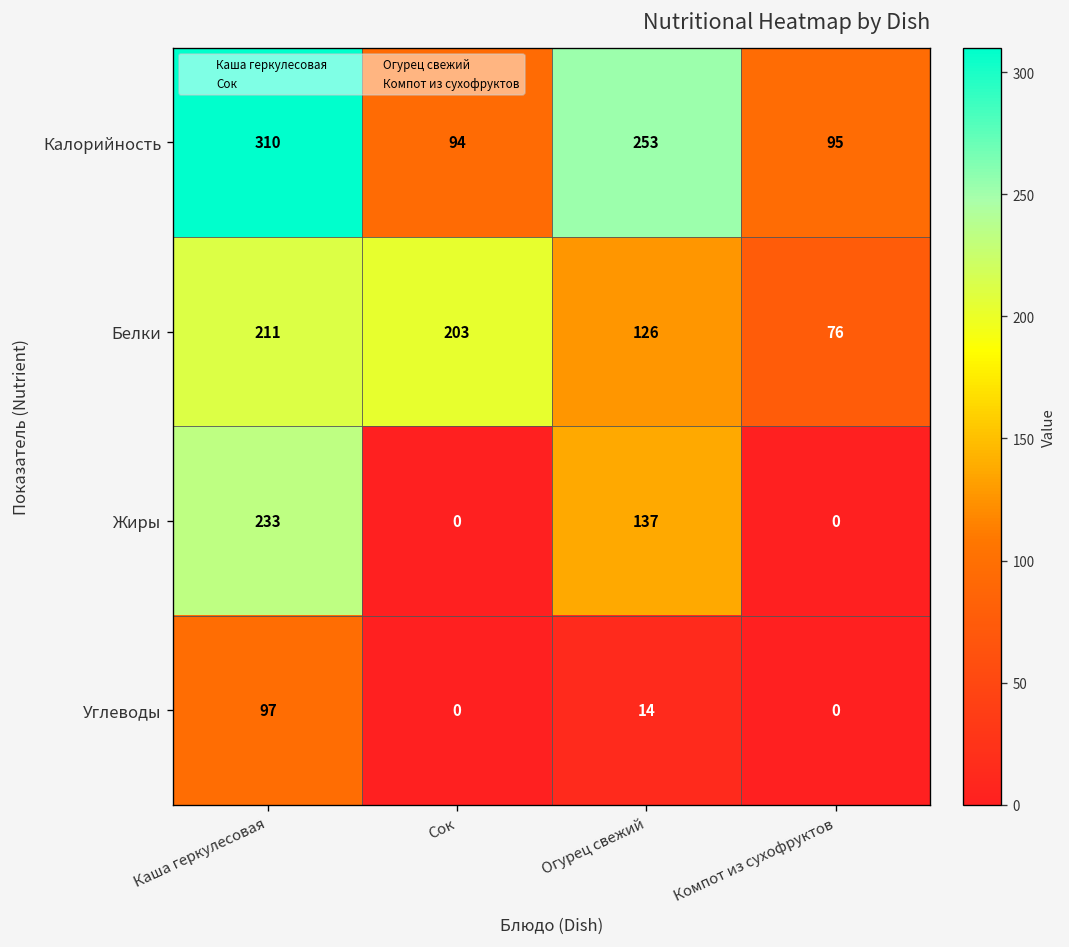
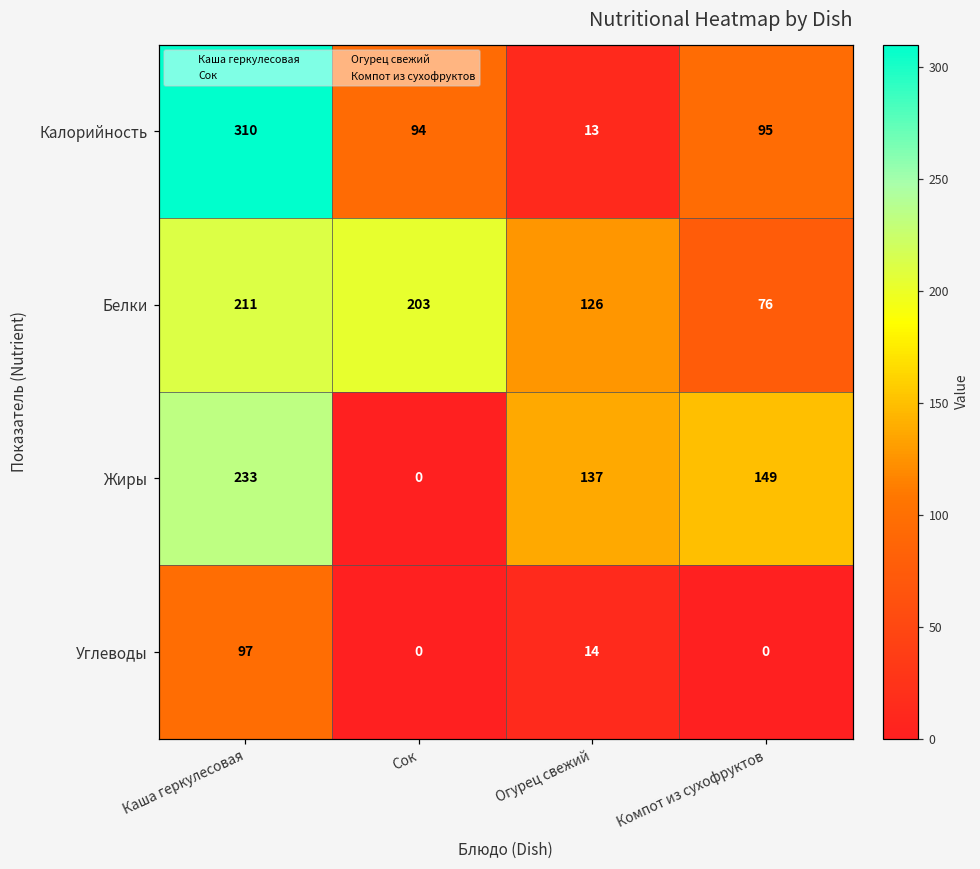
Калорийность, Огурец свежий: 253 -> 13
Жиры, Компот из сухофруктов: 0 -> 149
